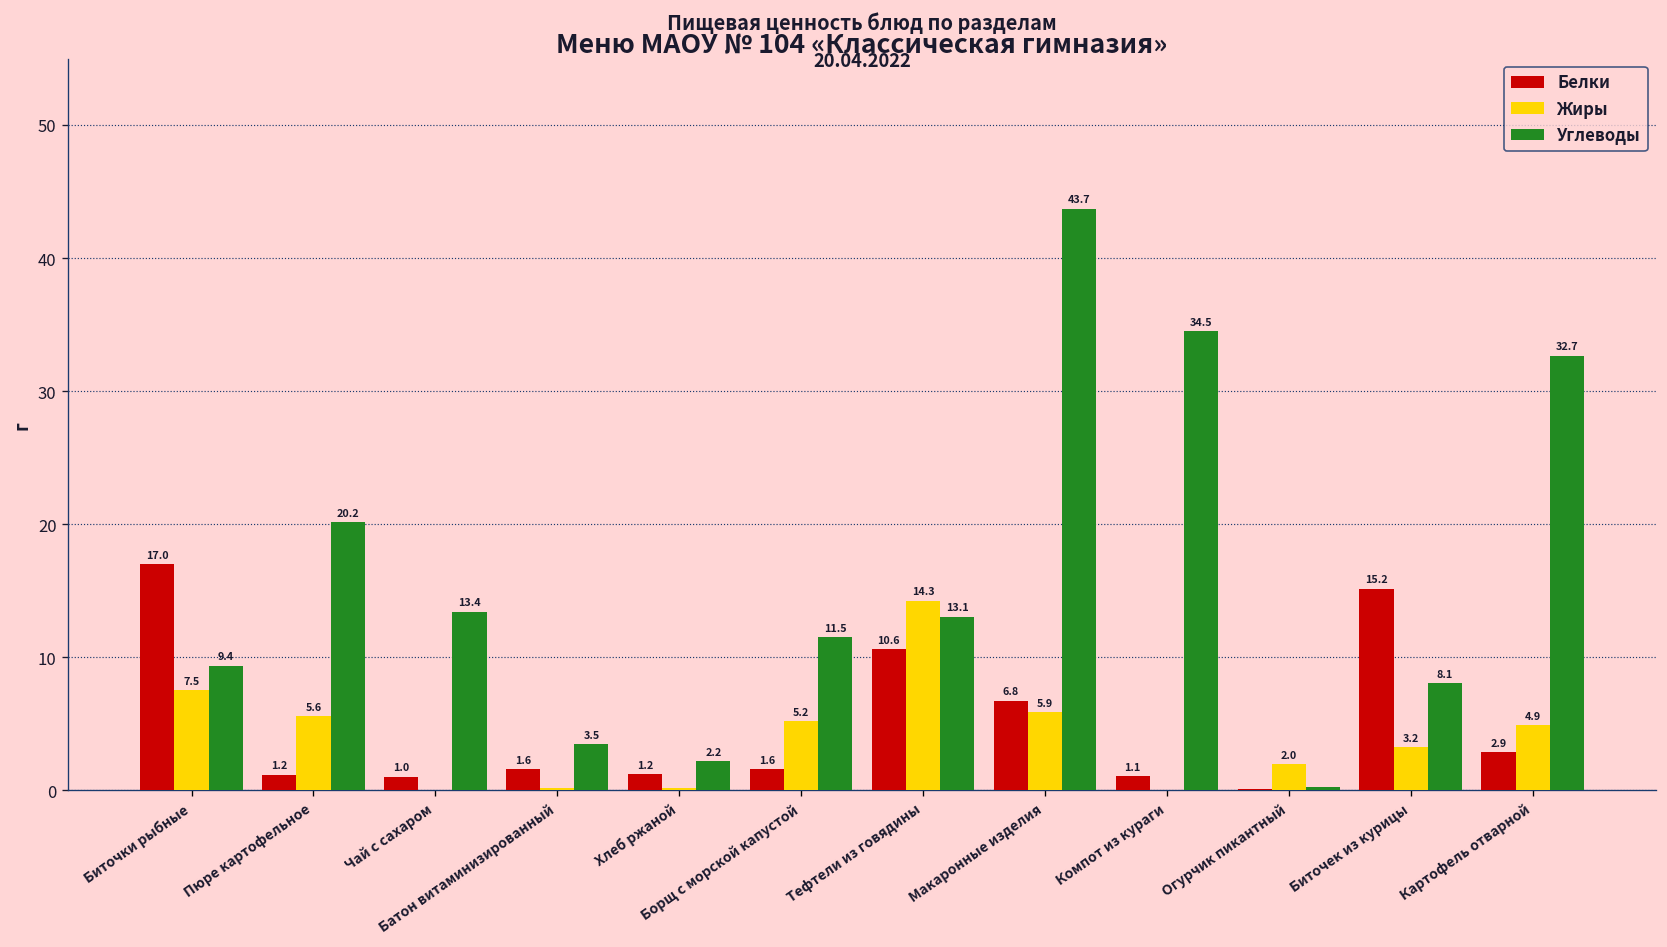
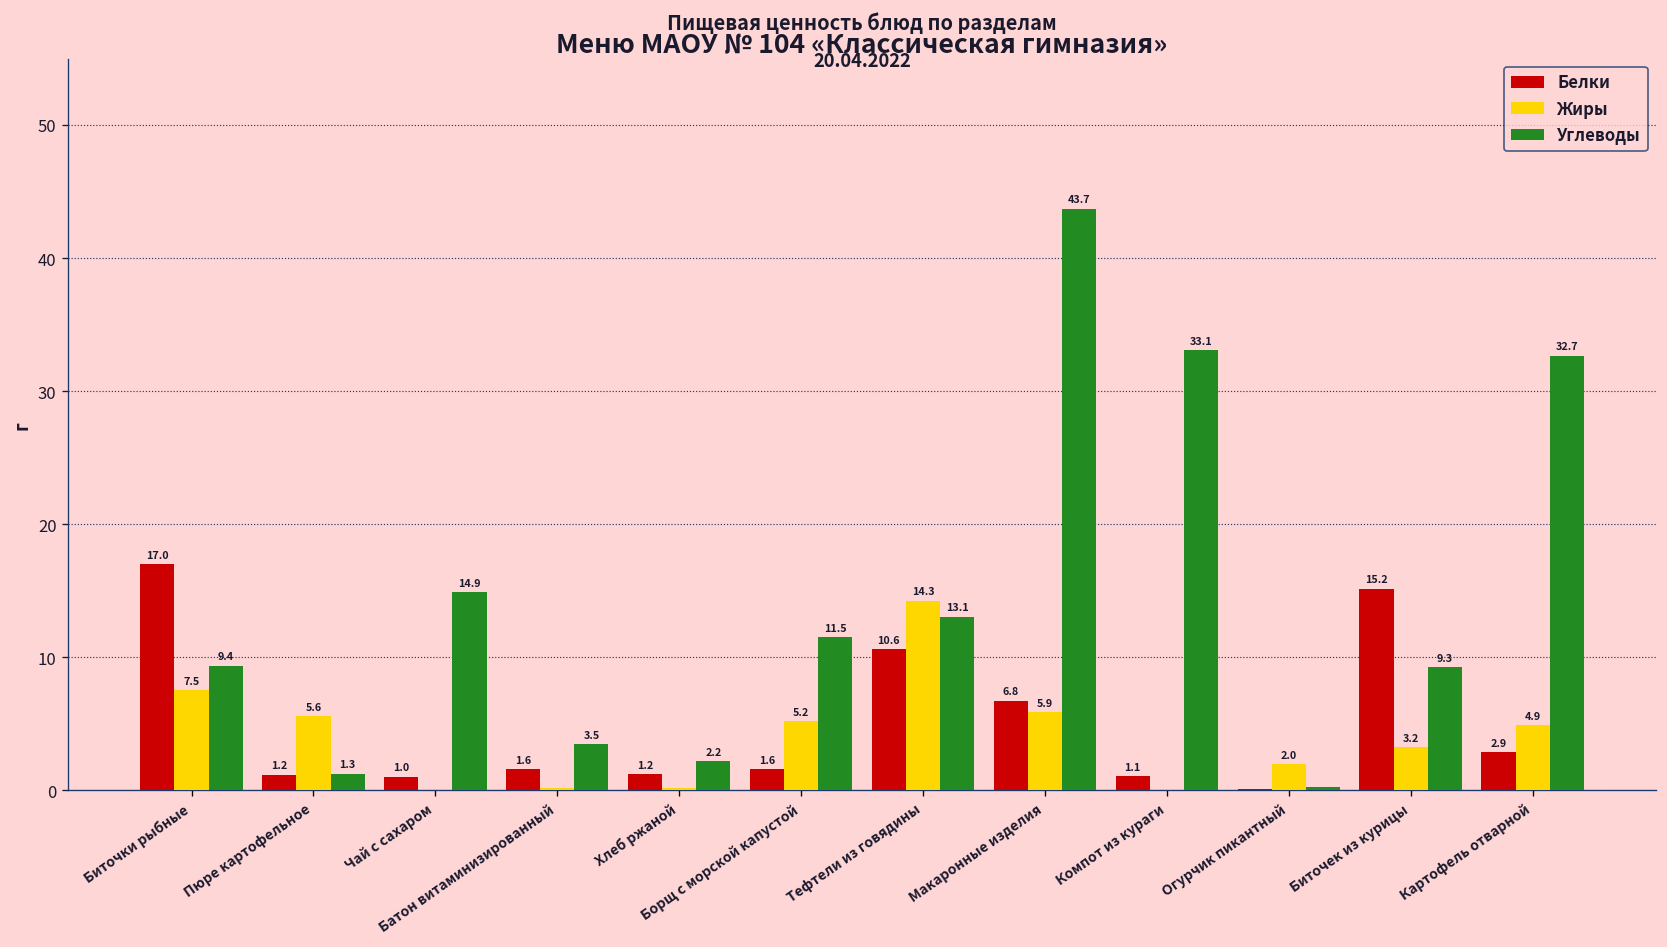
Углеводы, Пюре картофельное: 20.2 -> 1.3
Углеводы, Чай с сахаром: 13.4 -> 14.9
Углеводы, Компот из кураги: 34.5 -> 33.1
Углеводы, Биточек из курицы: 8.1 -> 9.3
